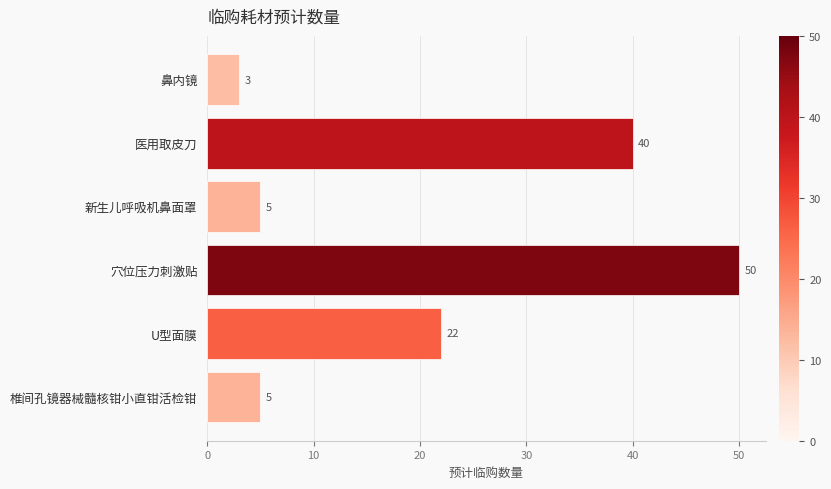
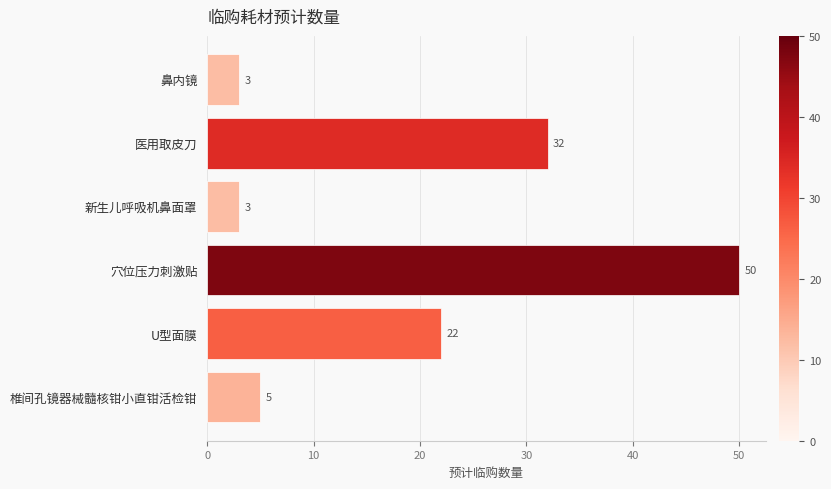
医用取皮刀: 40 -> 32
新生儿呼吸机鼻面罩: 5 -> 3
